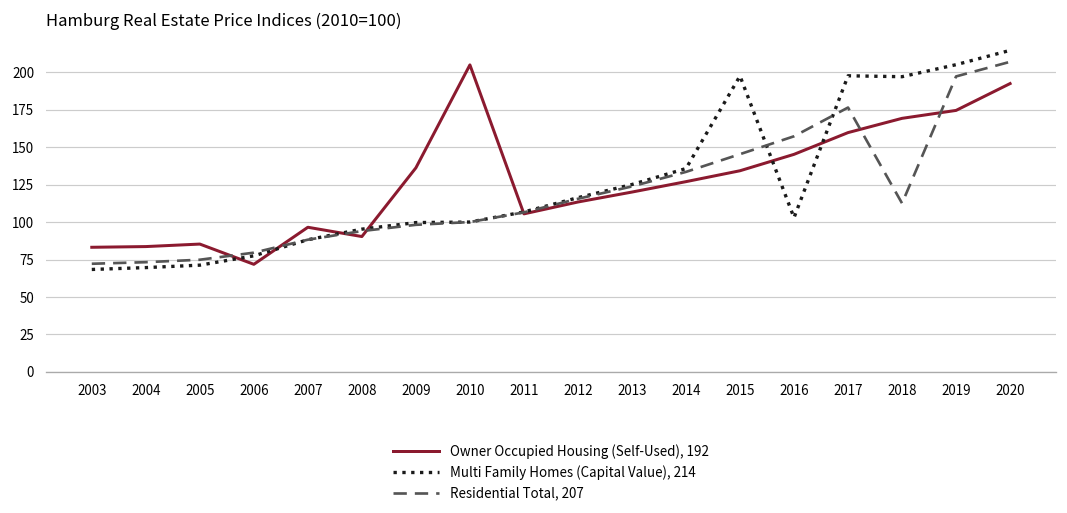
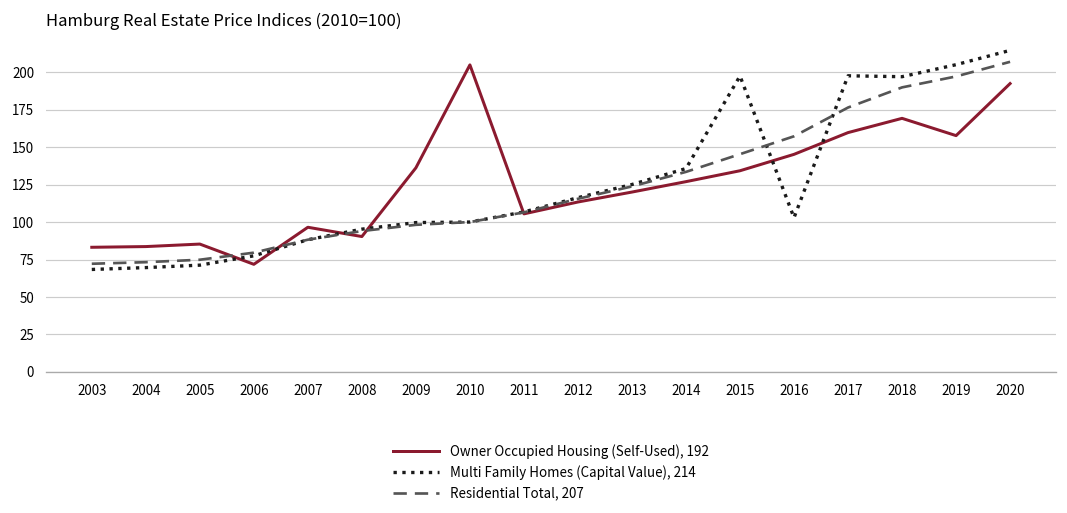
Residential Total, 207, 2018: 112 -> 190
Owner Occupied Housing (Self-Used), 192, 2019: 174 -> 158
